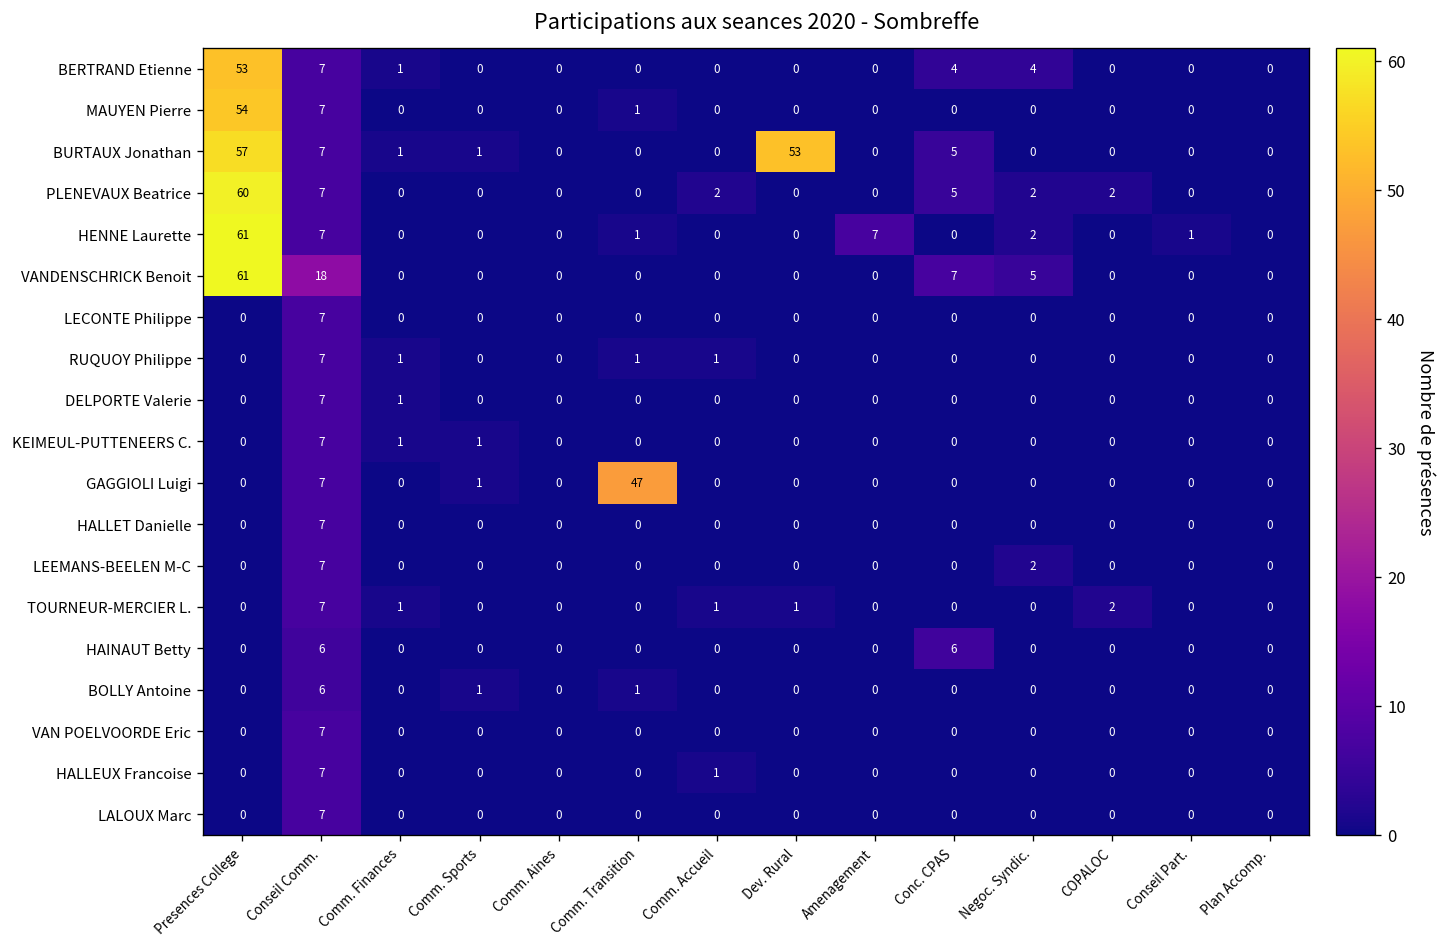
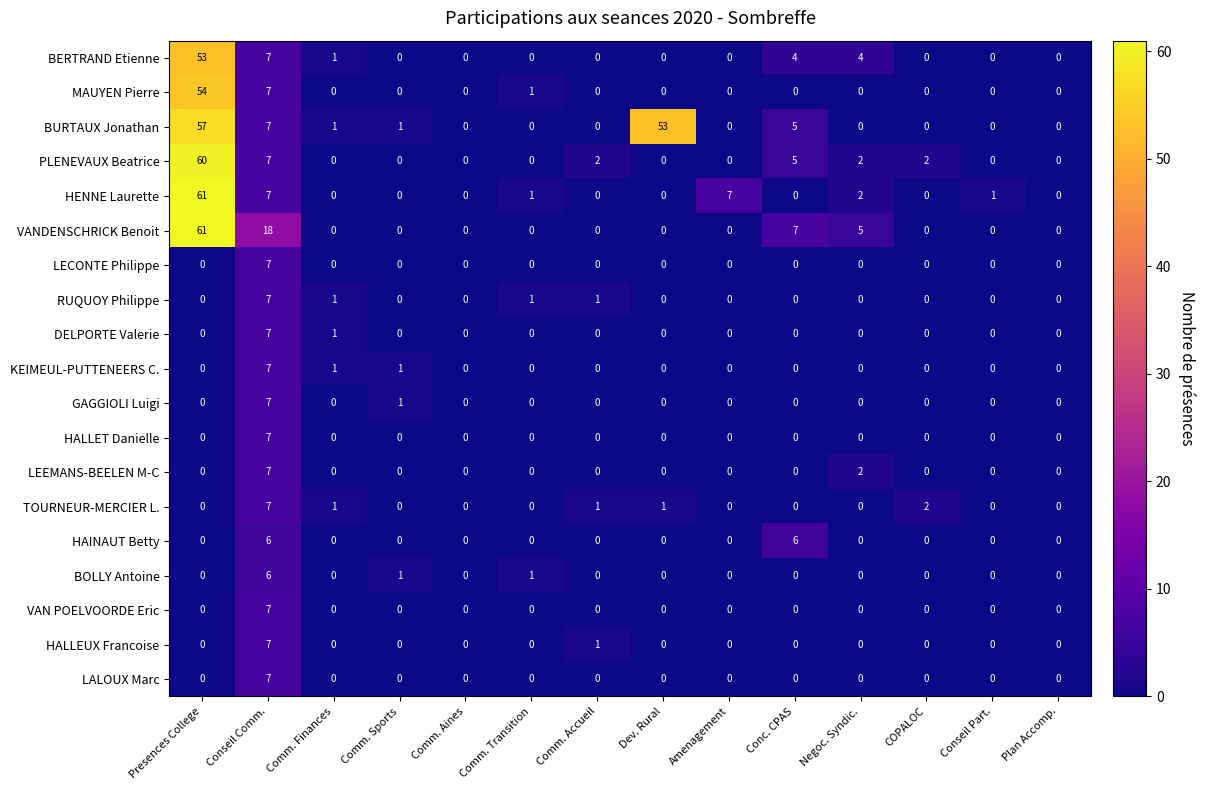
GAGGIOLI Luigi, Comm. Transition: 47 -> 0
